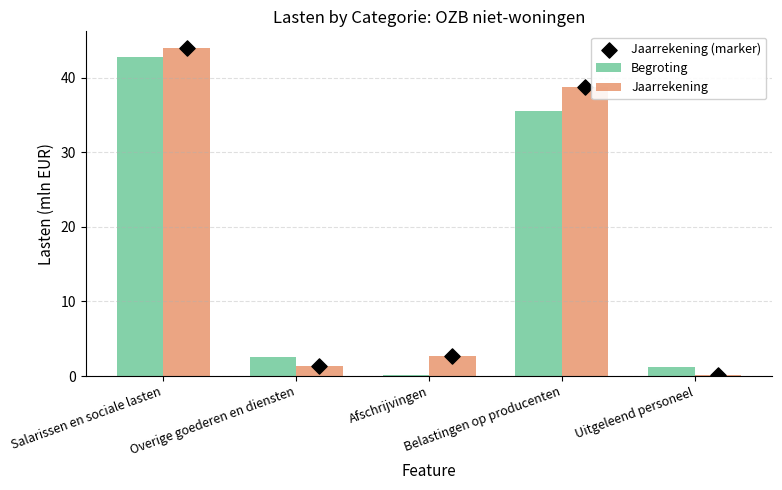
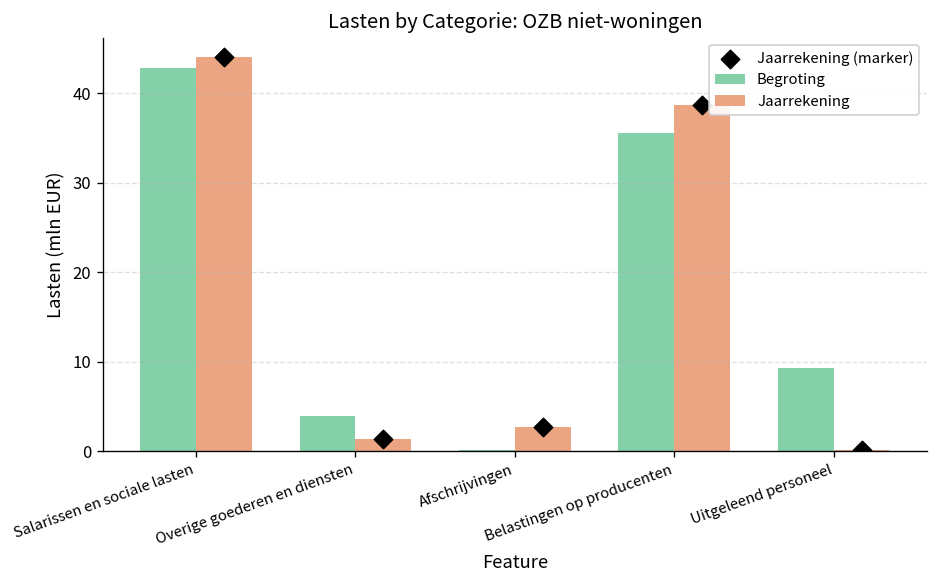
Begroting, Overige goederen en diensten: 3 -> 4
Begroting, Uitgeleend personeel: 1 -> 9
